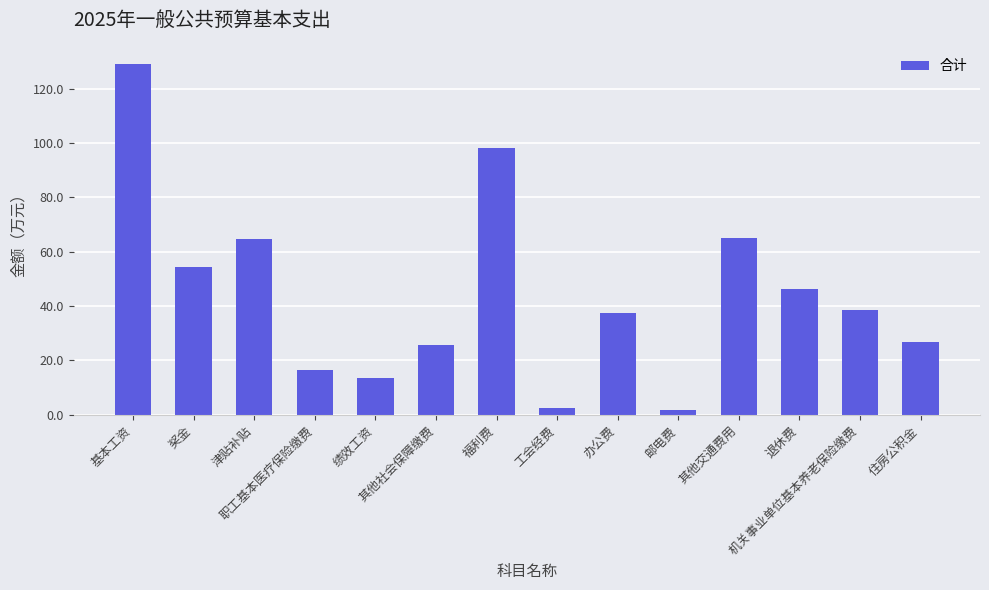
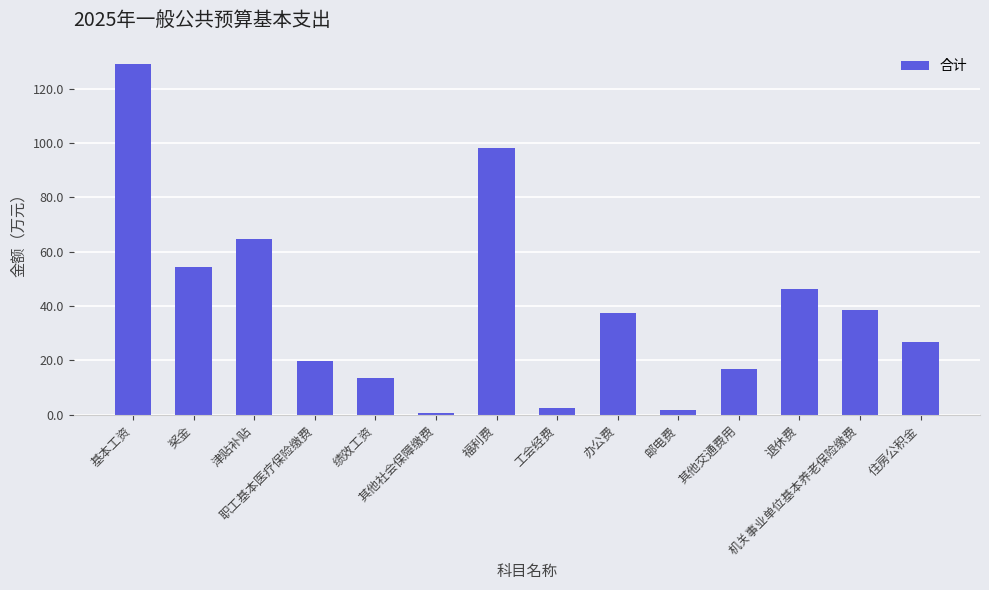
职工基本医疗保险缴费: 17 -> 20
其他社会保障缴费: 26 -> 1
其他交通费用: 65 -> 17
